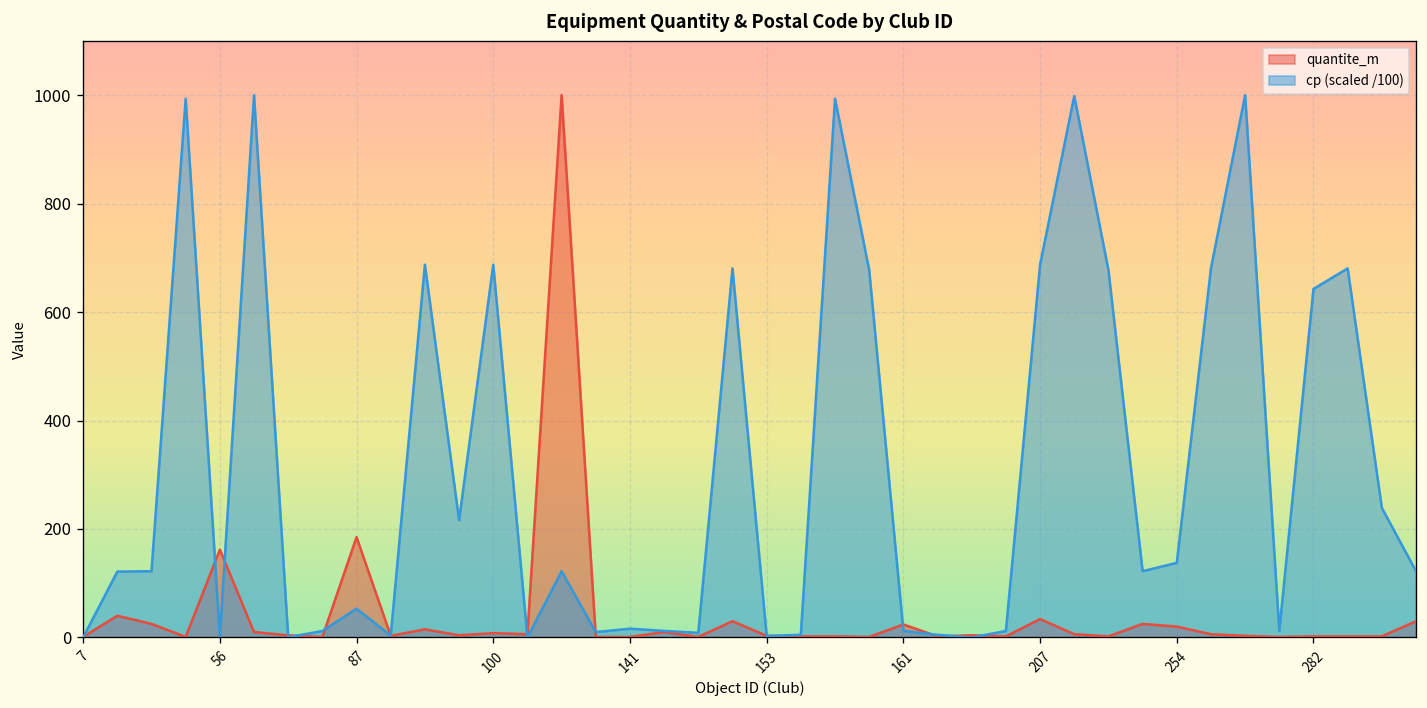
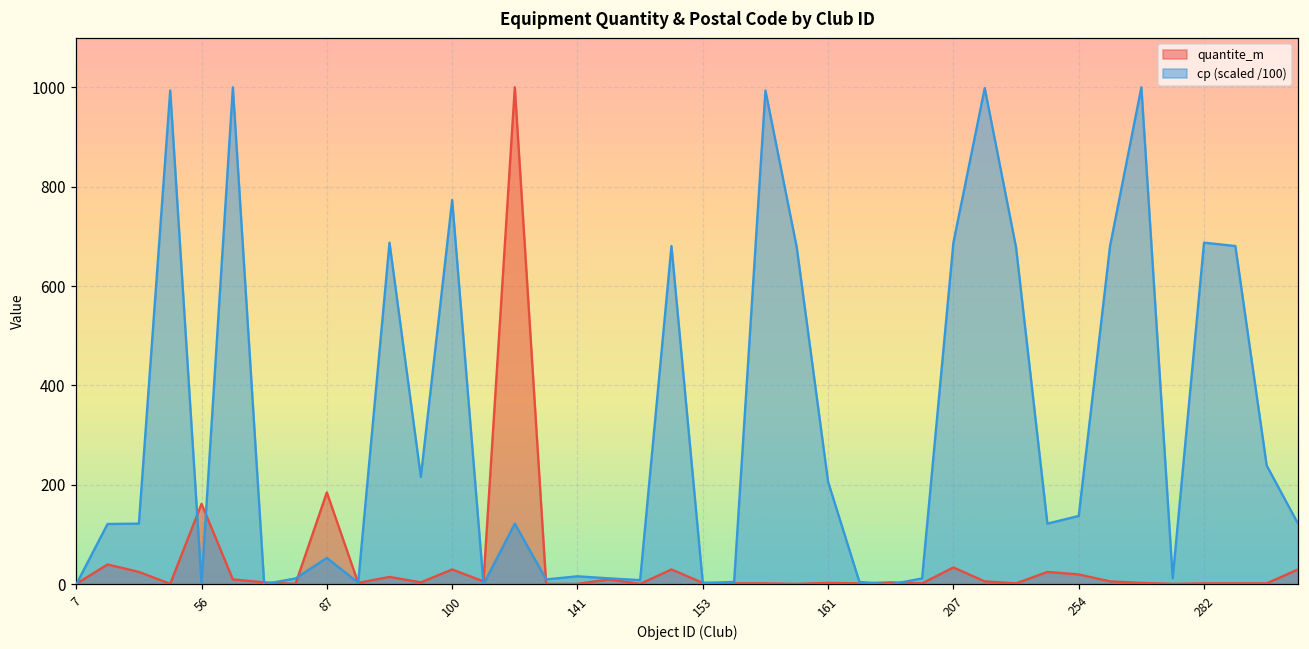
quantite_m, 100: 10 -> 30
cp (scaled /100), 100: 690 -> 770
quantite_m, 161: 20 -> 0
cp (scaled /100), 161: 10 -> 210
cp (scaled /100), 282: 640 -> 690
